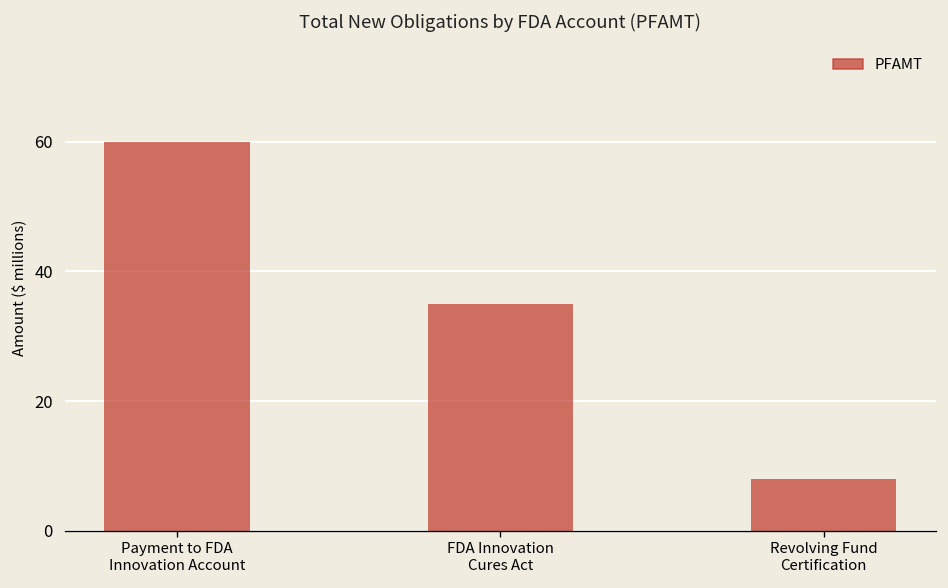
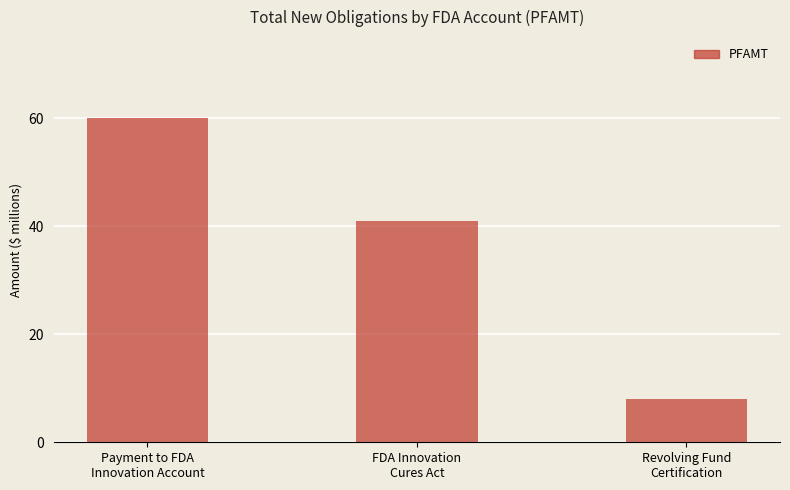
FDA Innovation Cures Act: 35 -> 41
